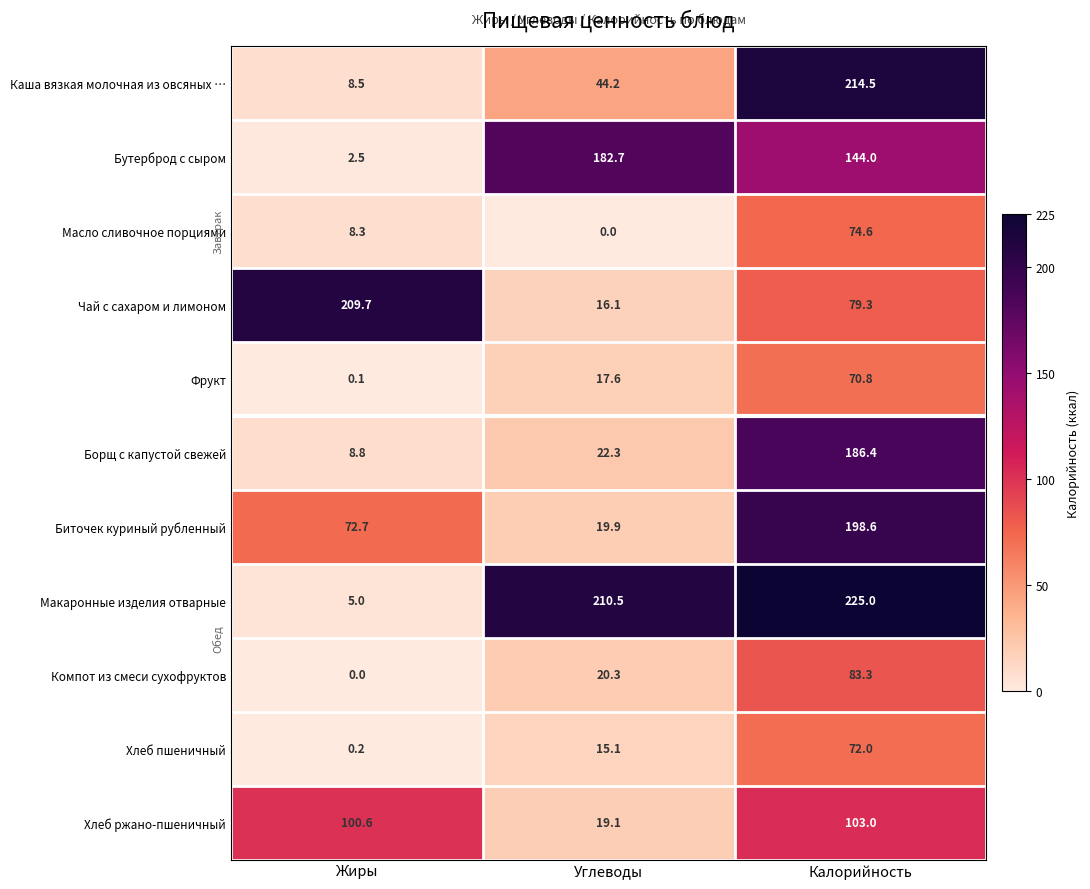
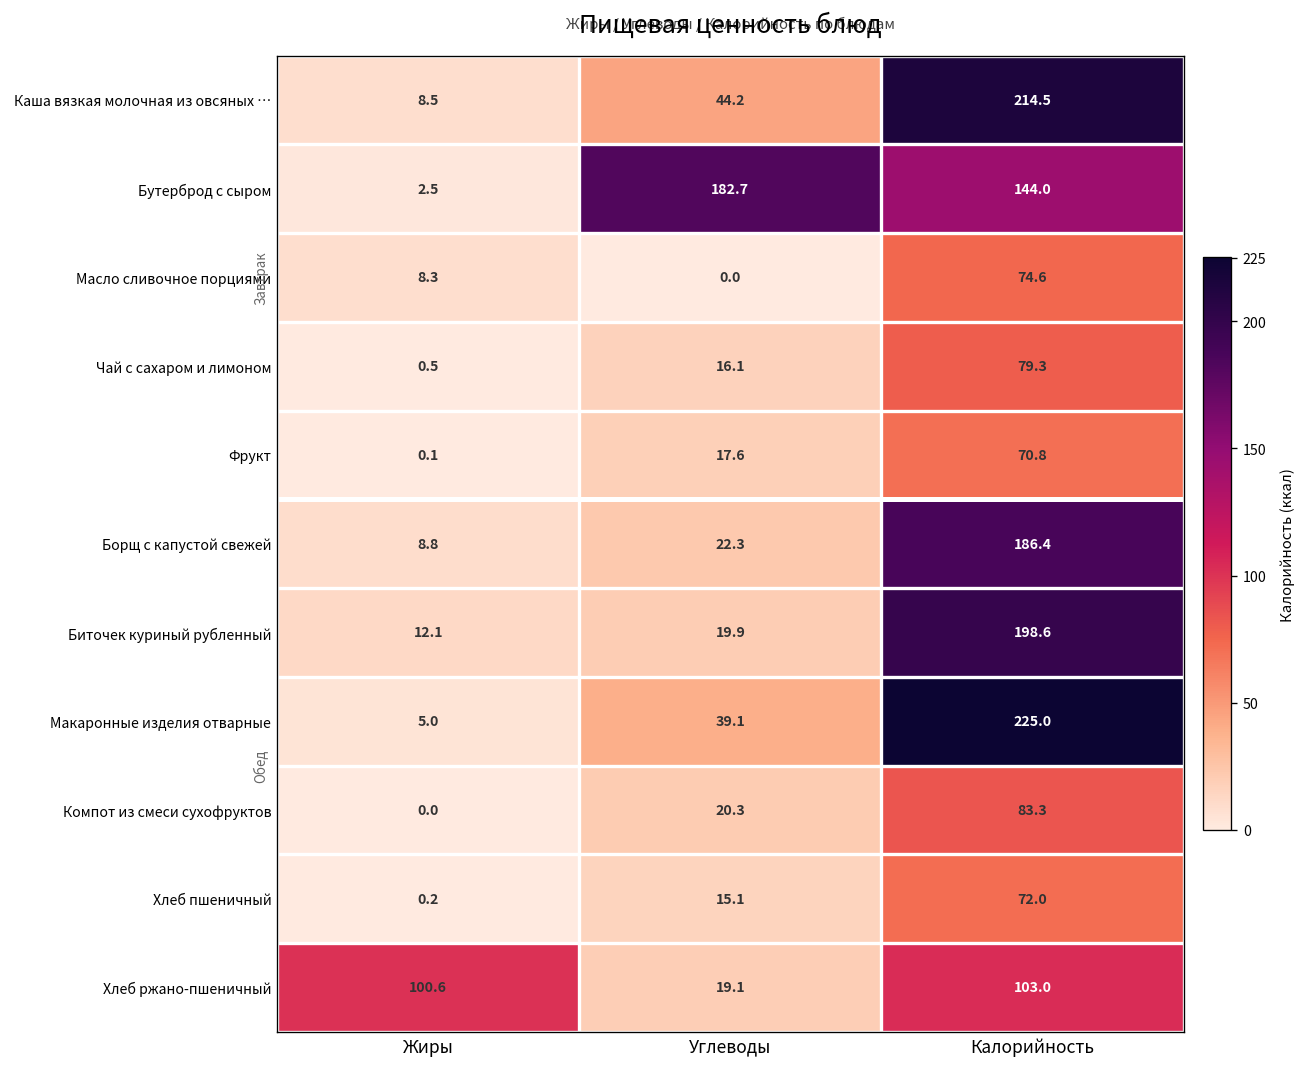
Чай с сахаром и лимоном, Жиры: 209.7 -> 0.5
Биточек куриный рубленный, Жиры: 72.7 -> 12.1
Макаронные изделия отварные, Углеводы: 210.5 -> 39.1
